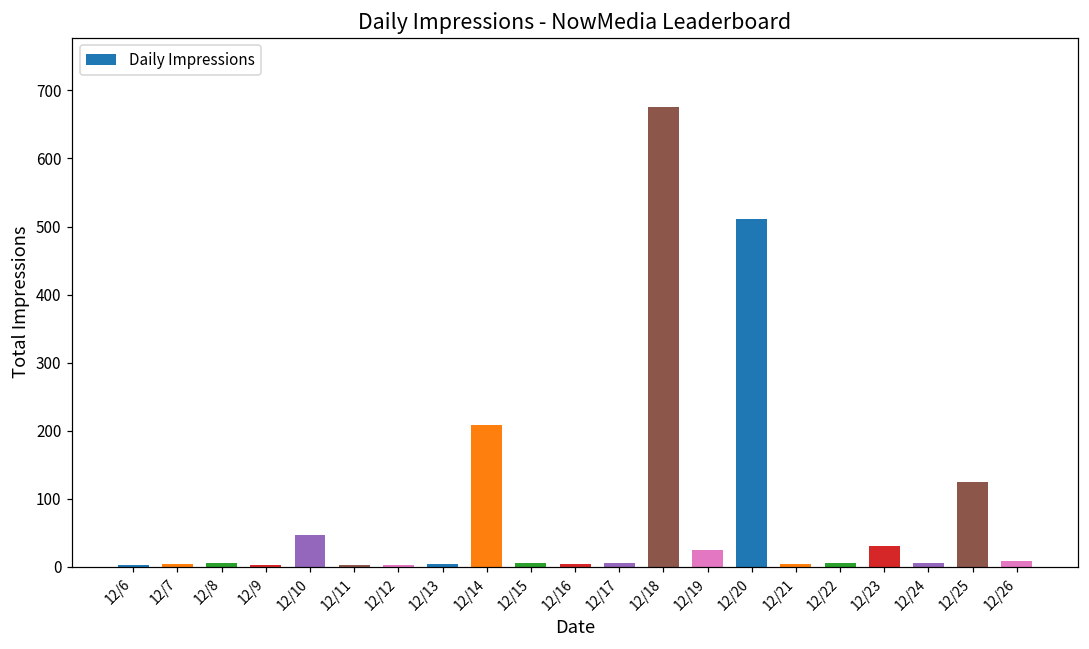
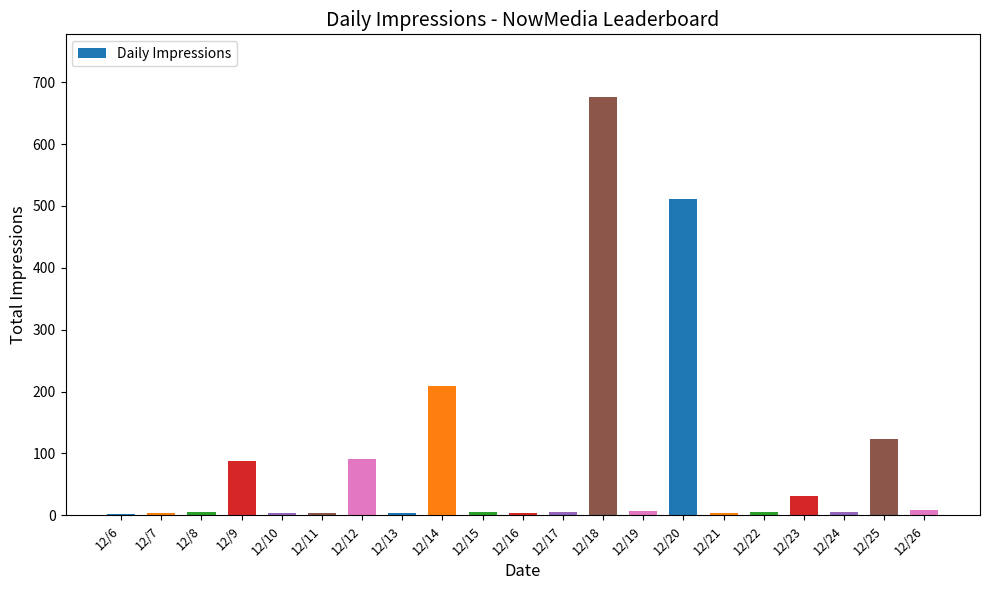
12/9: 0 -> 90
12/10: 50 -> 0
12/12: 0 -> 90
12/19: 30 -> 10
